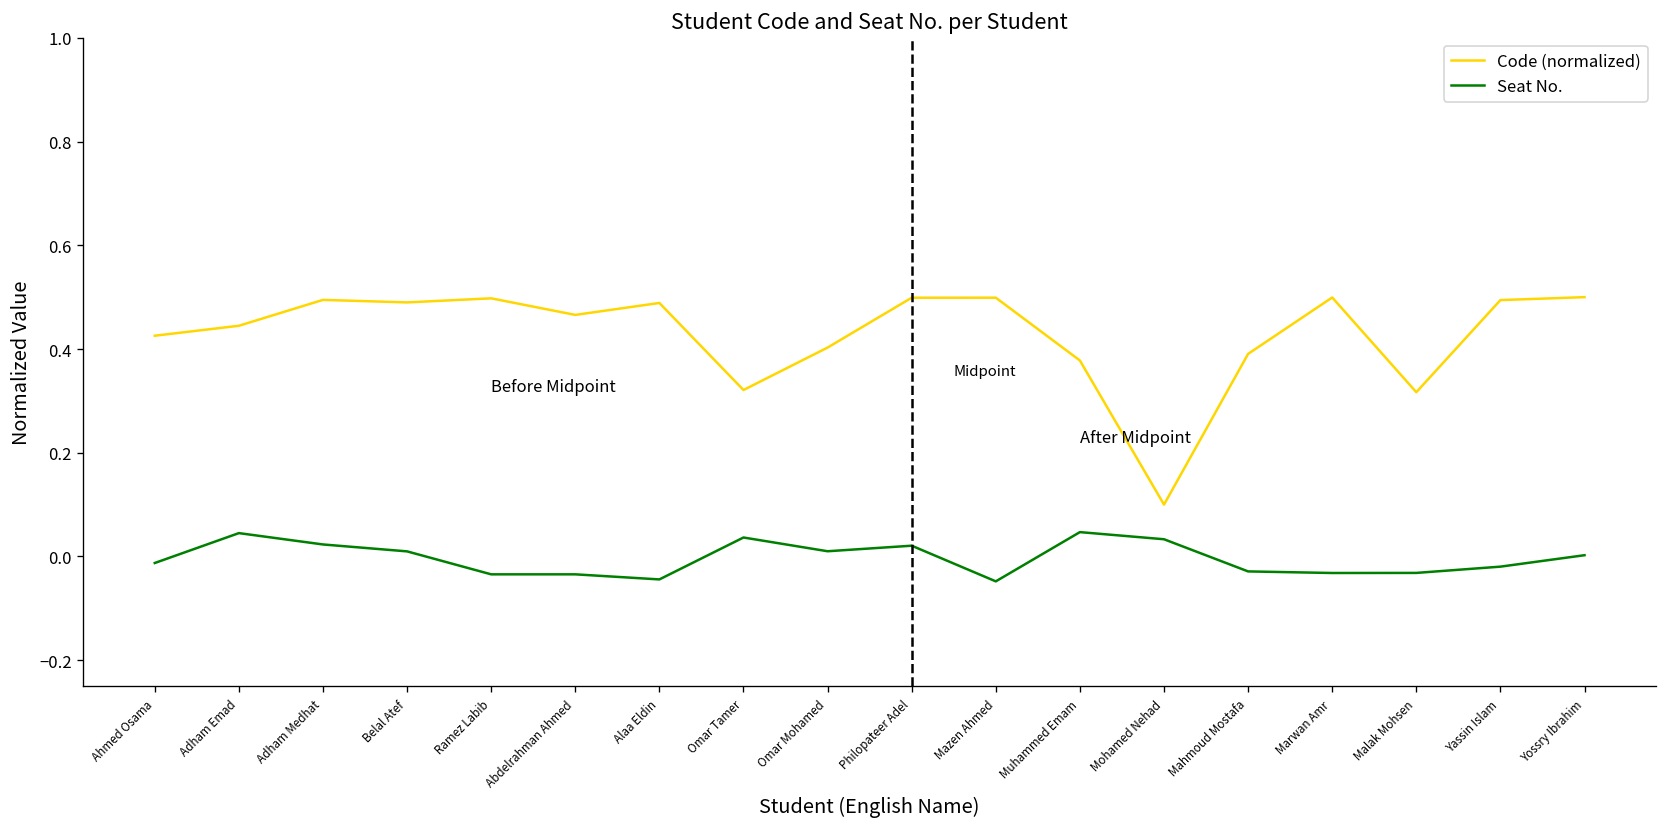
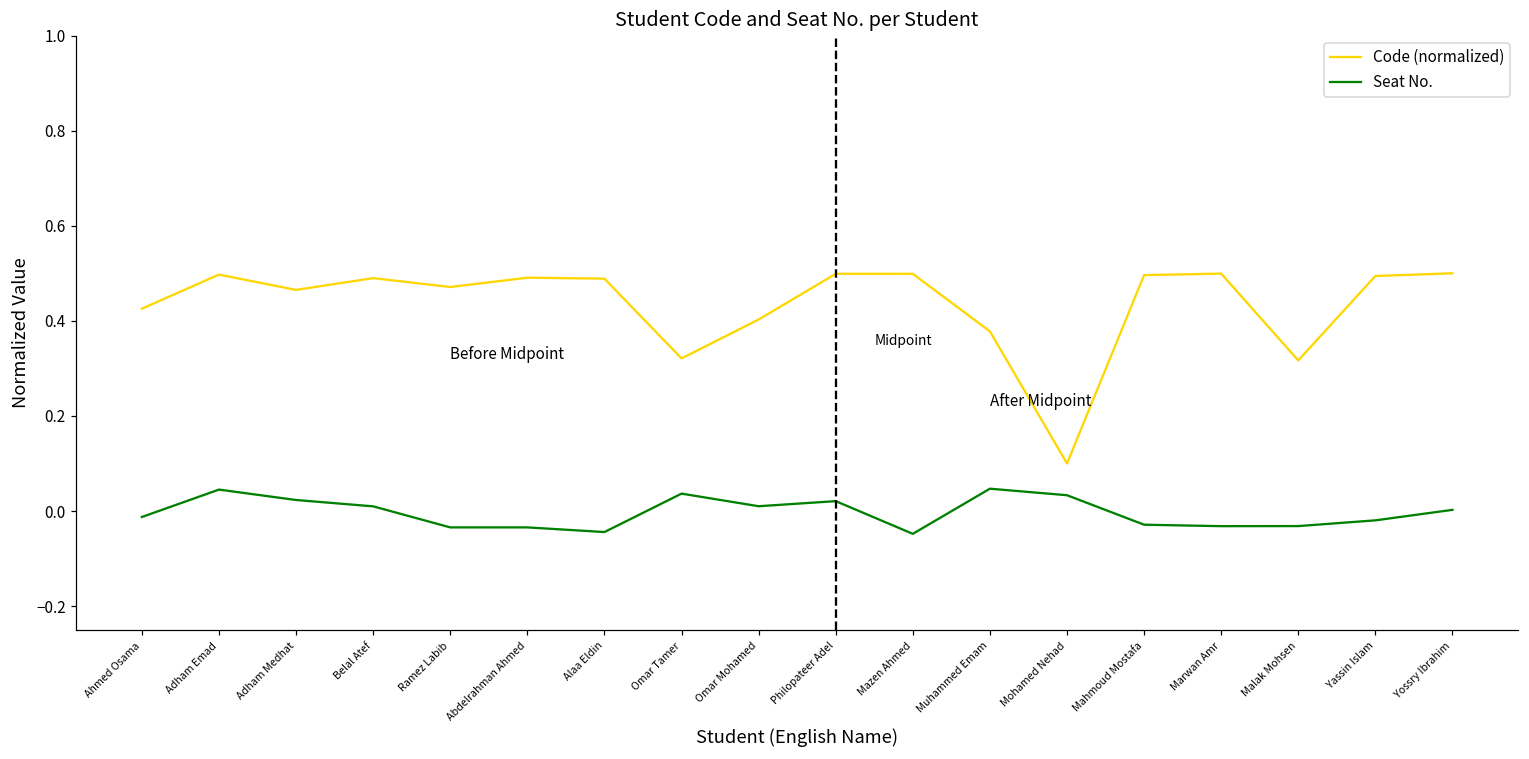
Code (normalized), Adham Emad: 0.44 -> 0.50
Code (normalized), Adham Medhat: 0.49 -> 0.47
Code (normalized), Ramez Labib: 0.50 -> 0.47
Code (normalized), Abdelrahman Ahmed: 0.47 -> 0.49
Code (normalized), Mahmoud Mostafa: 0.39 -> 0.50
